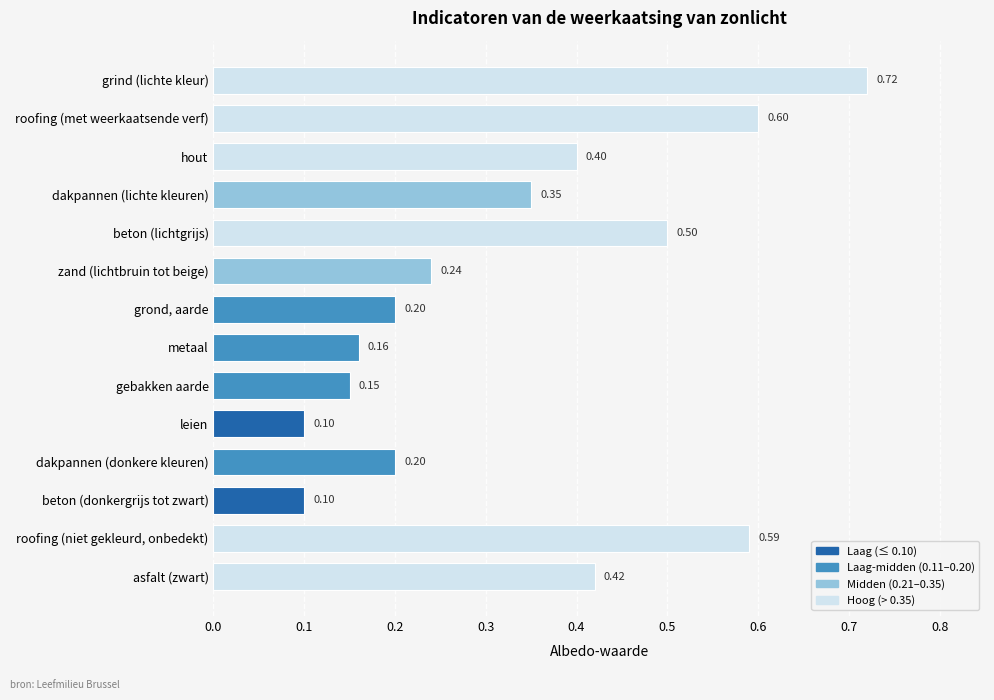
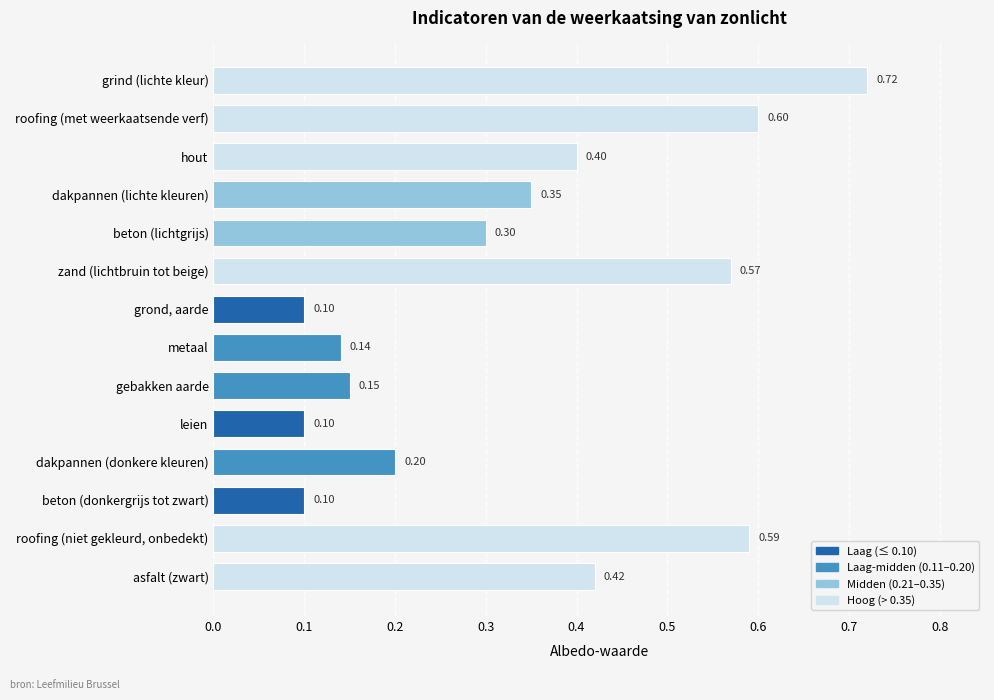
beton (lichtgrijs): 0.50 -> 0.30
zand (lichtbruin tot beige): 0.24 -> 0.57
grond, aarde: 0.20 -> 0.10
metaal: 0.16 -> 0.14
